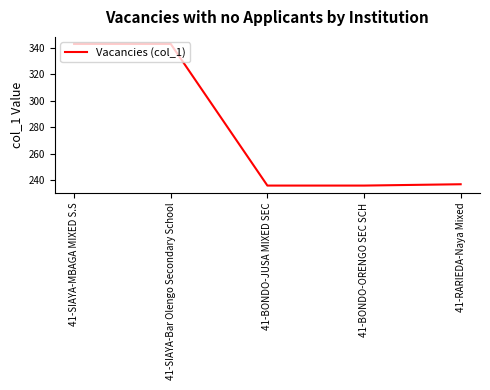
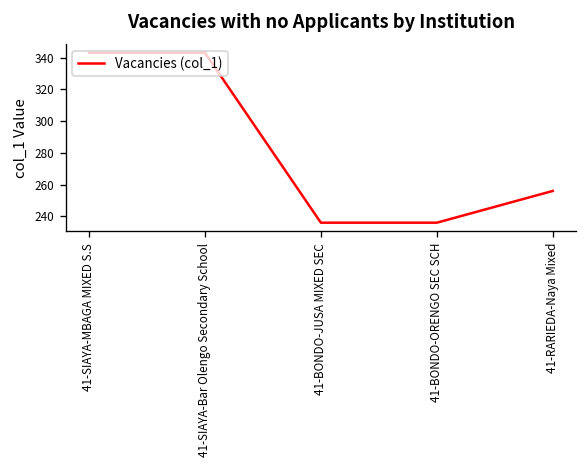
41-RARIEDA-Naya Mixed: 237 -> 256
